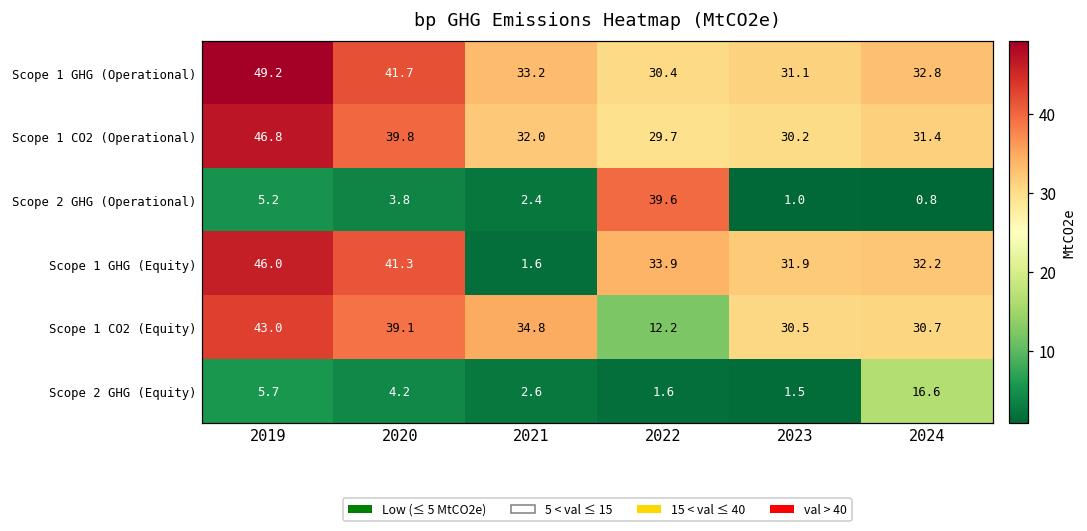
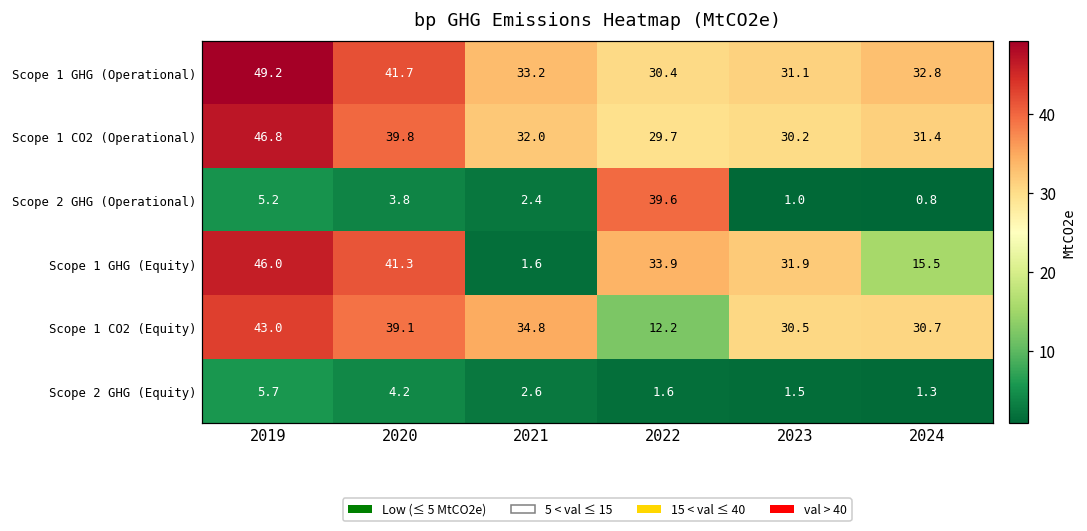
Scope 1 GHG (Equity), 2024: 32.2 -> 15.5
Scope 2 GHG (Equity), 2024: 16.6 -> 1.3
